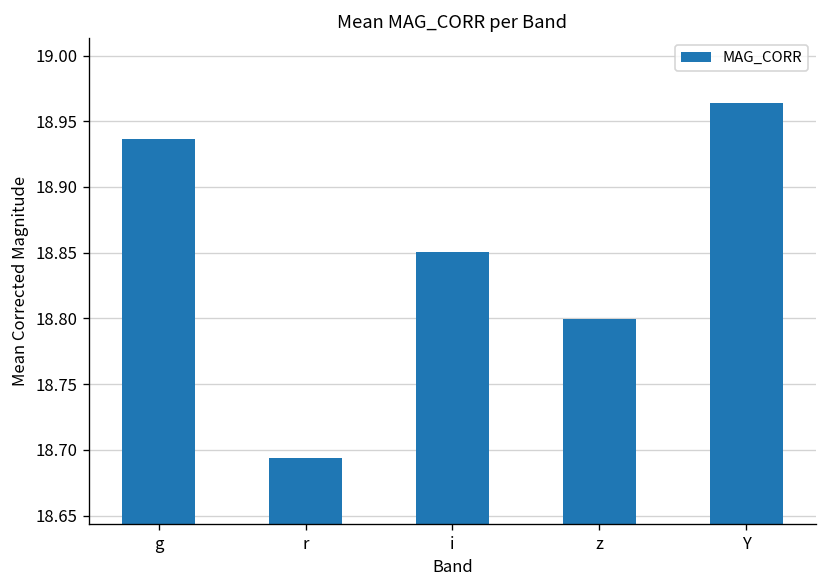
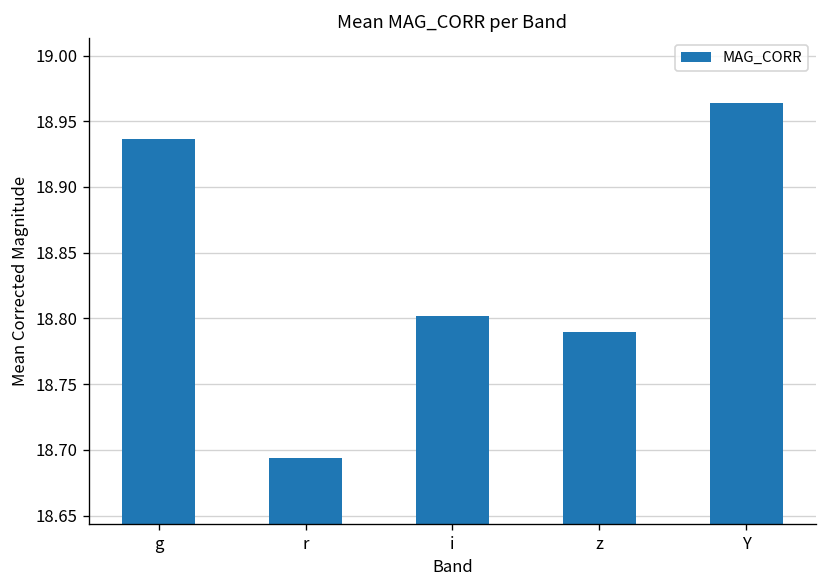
i: 18.850 -> 18.801
z: 18.799 -> 18.790
